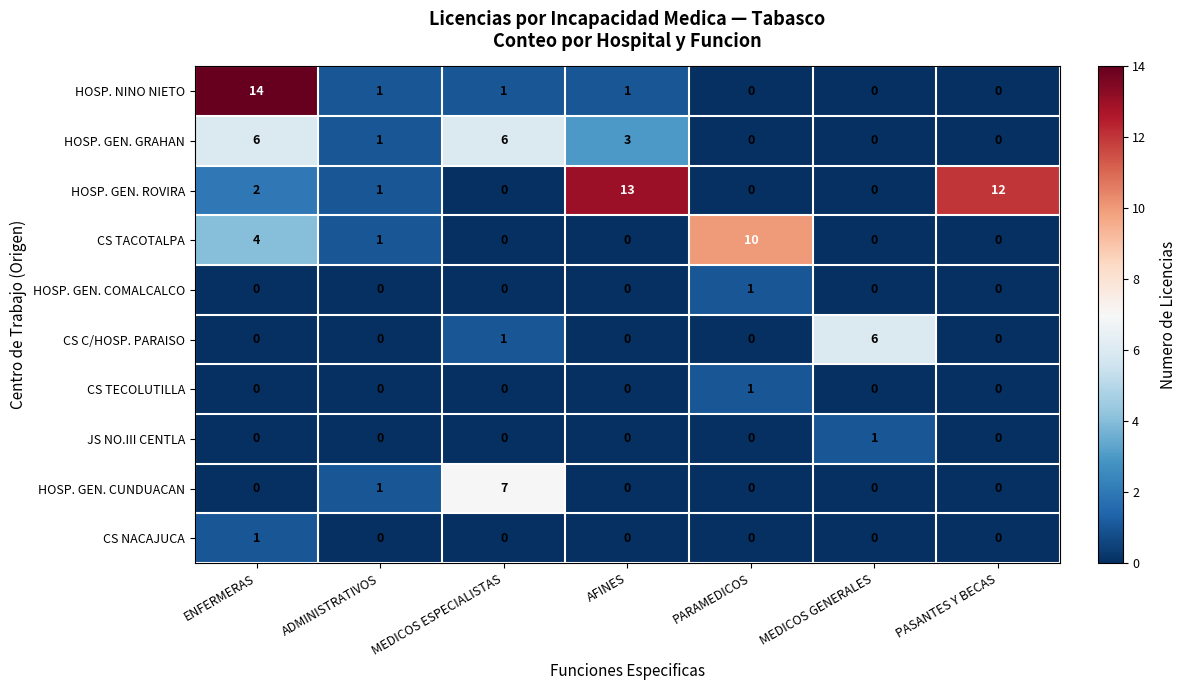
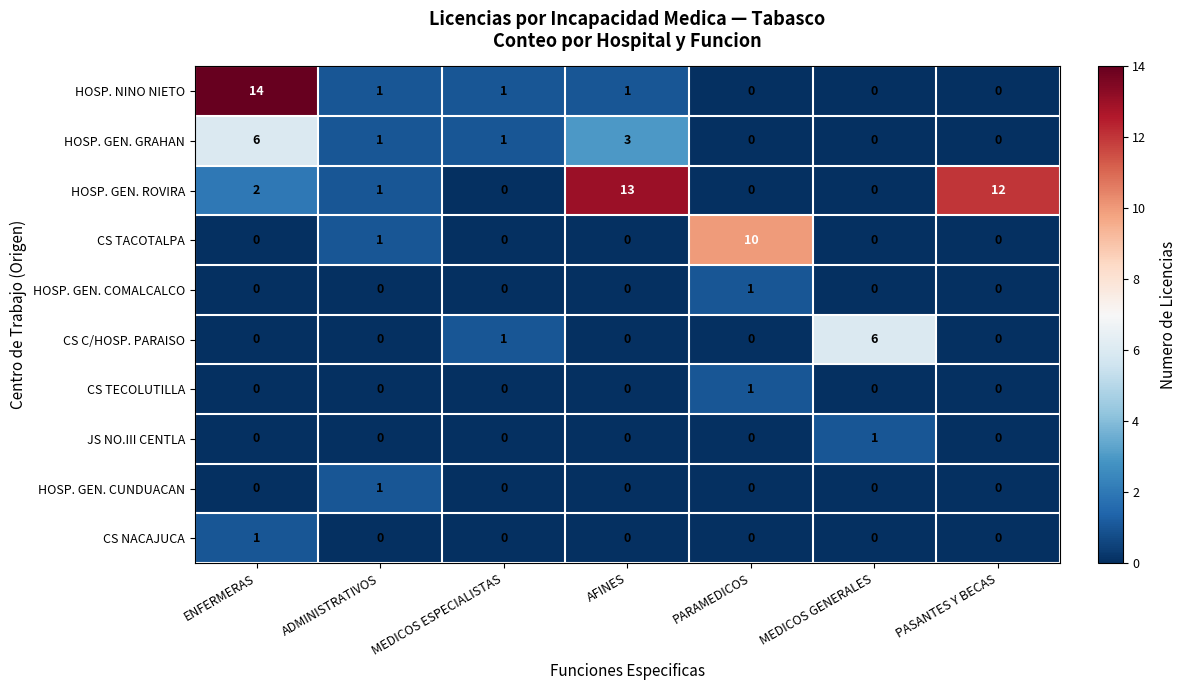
HOSP. GEN. GRAHAN, MEDICOS ESPECIALISTAS: 6 -> 1
CS TACOTALPA, ENFERMERAS: 4 -> 0
HOSP. GEN. CUNDUACAN, MEDICOS ESPECIALISTAS: 7 -> 0
